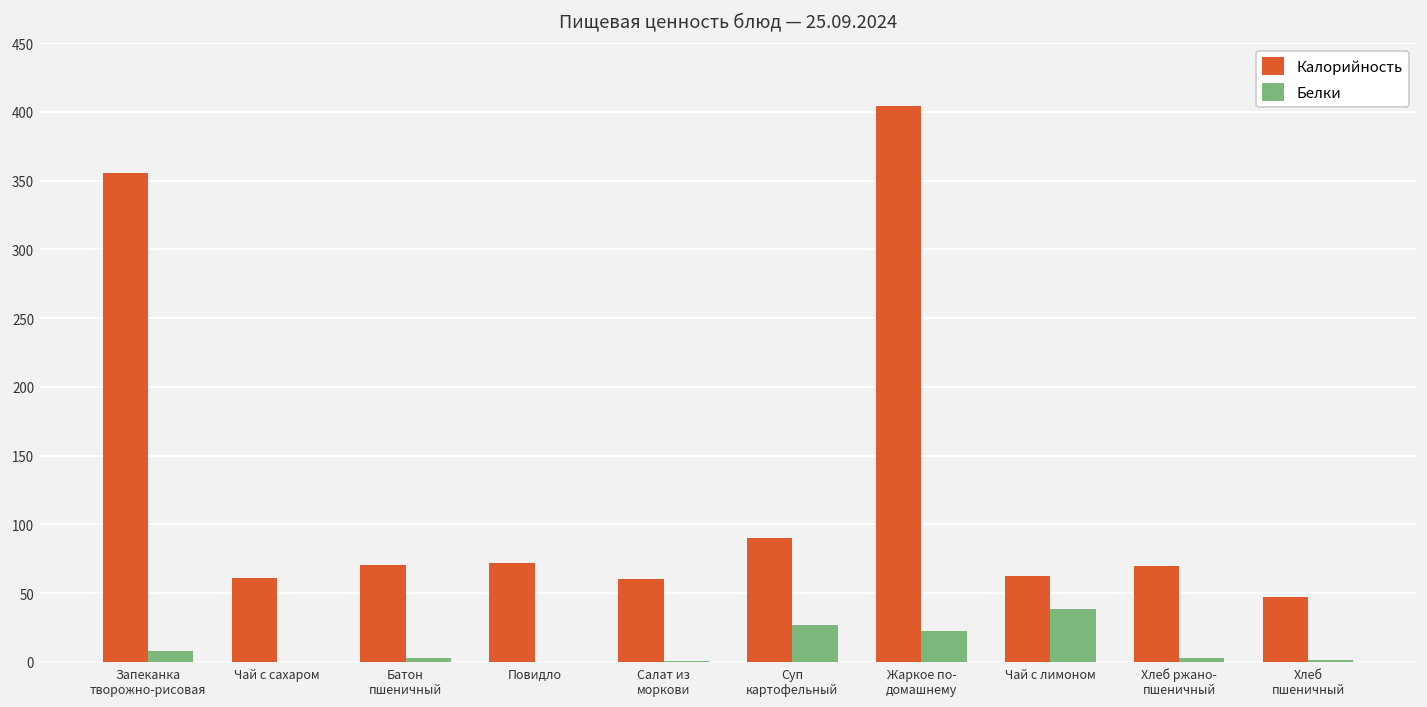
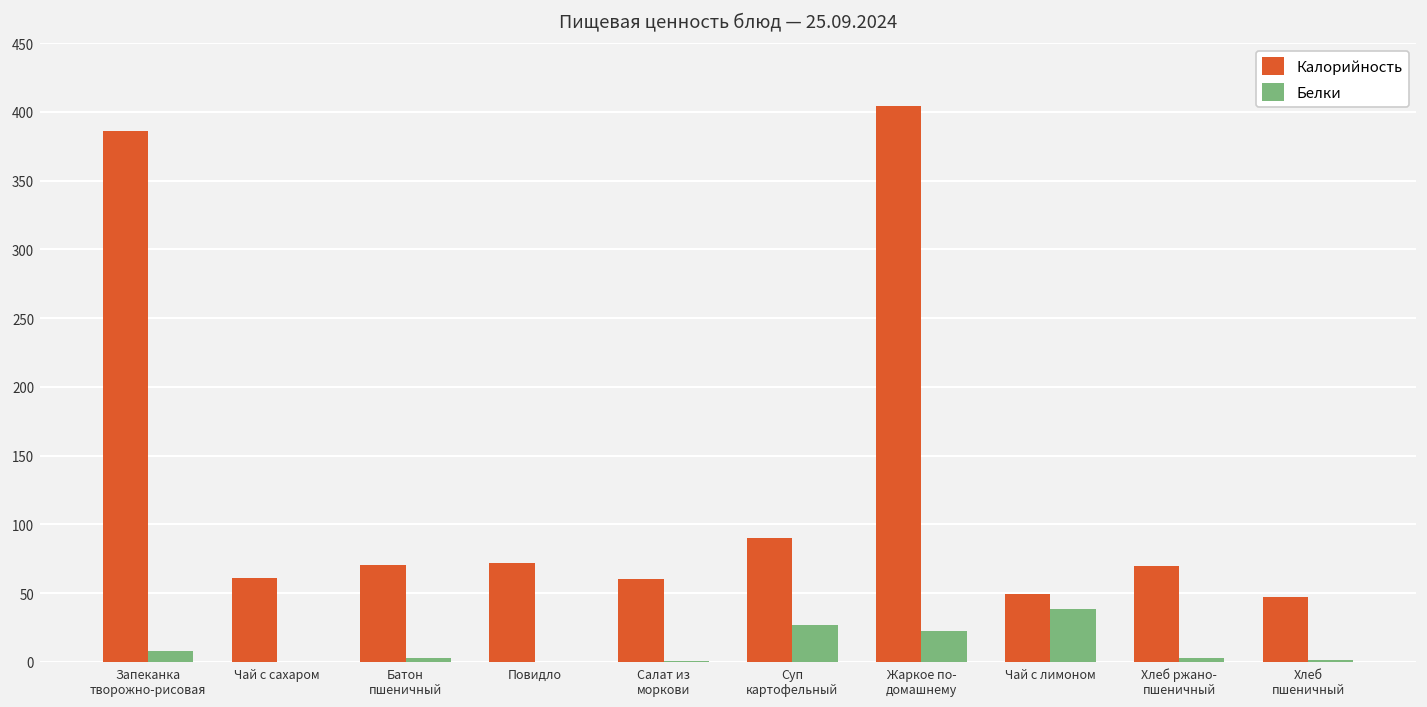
Калорийность, Запеканка творожно-рисовая: 356 -> 386
Калорийность, Чай с лимоном: 63 -> 49
